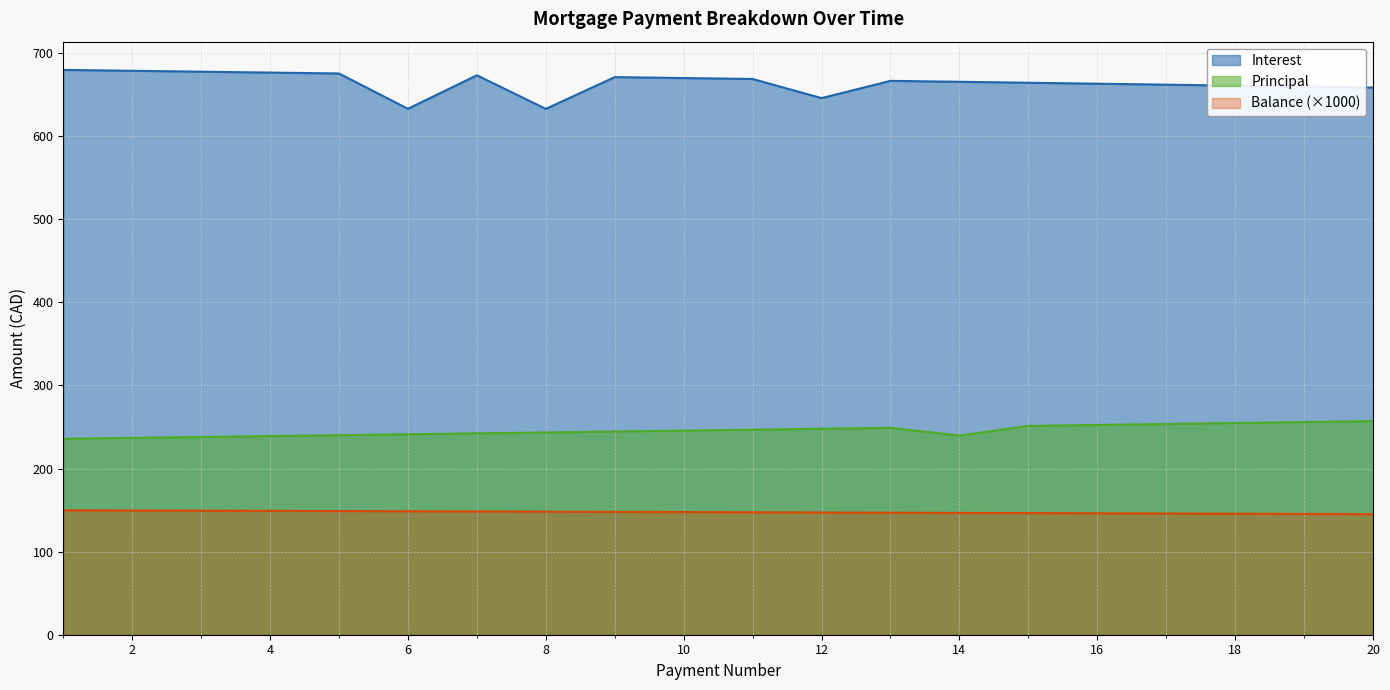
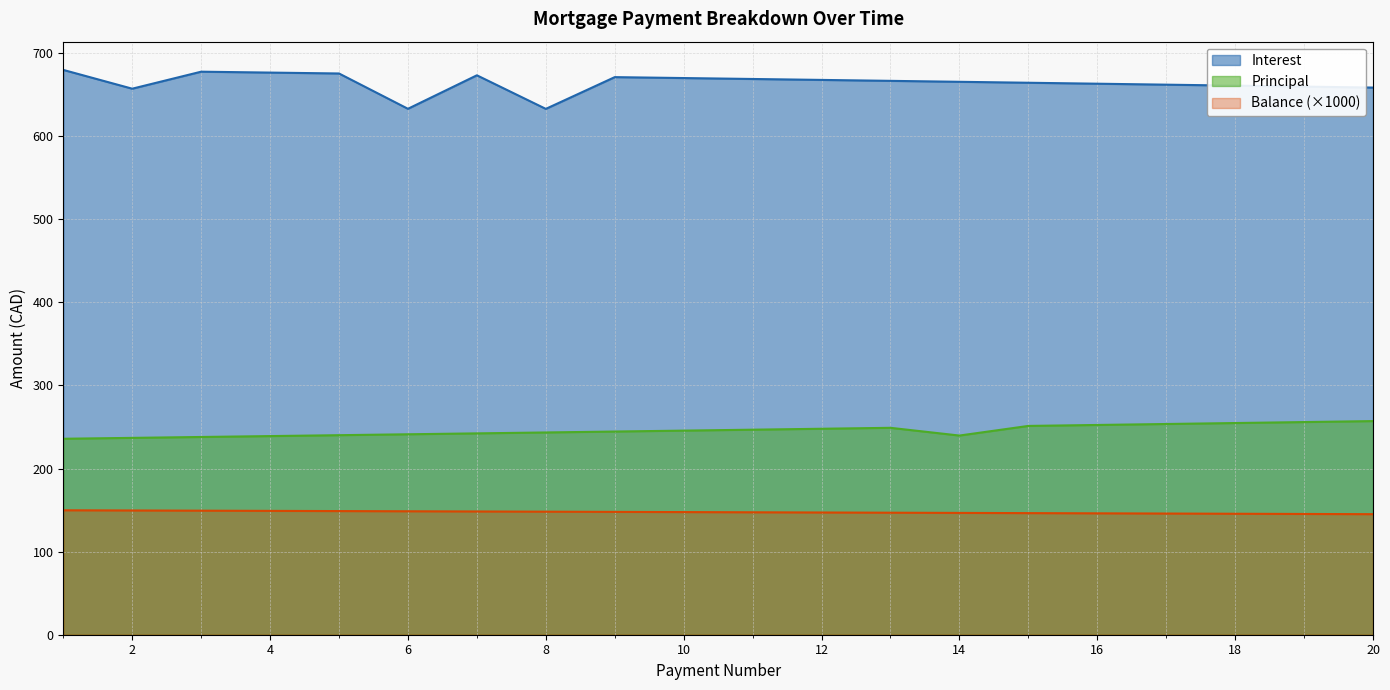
Interest, 2: 680 -> 660
Interest, 12: 650 -> 670
